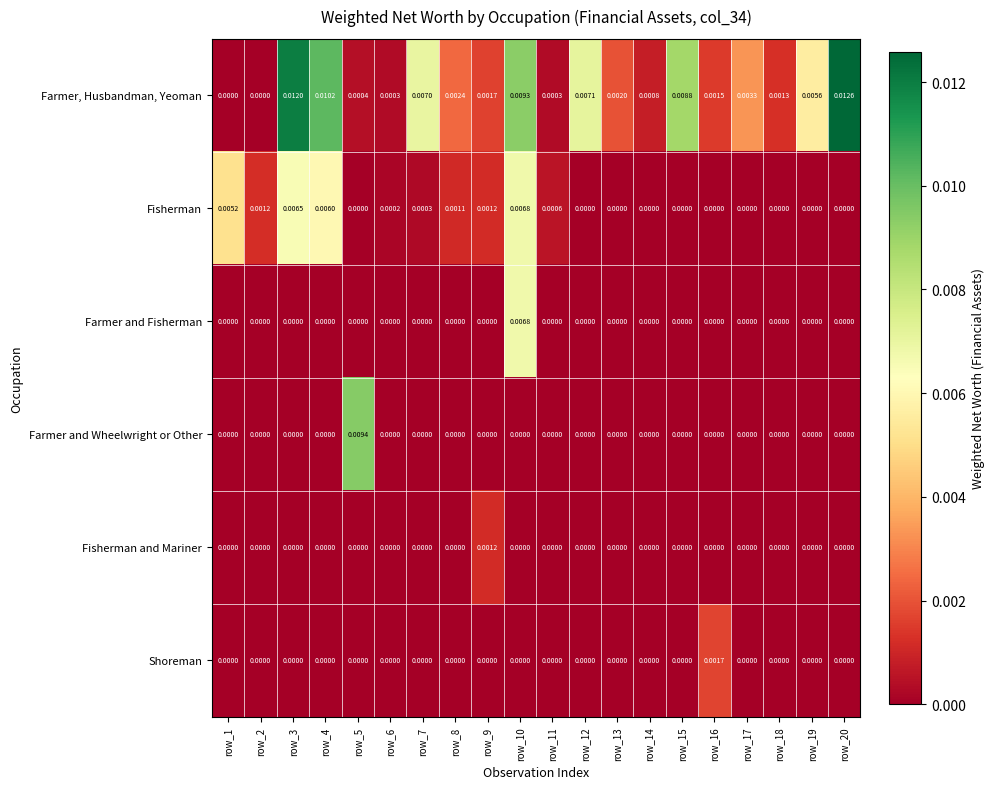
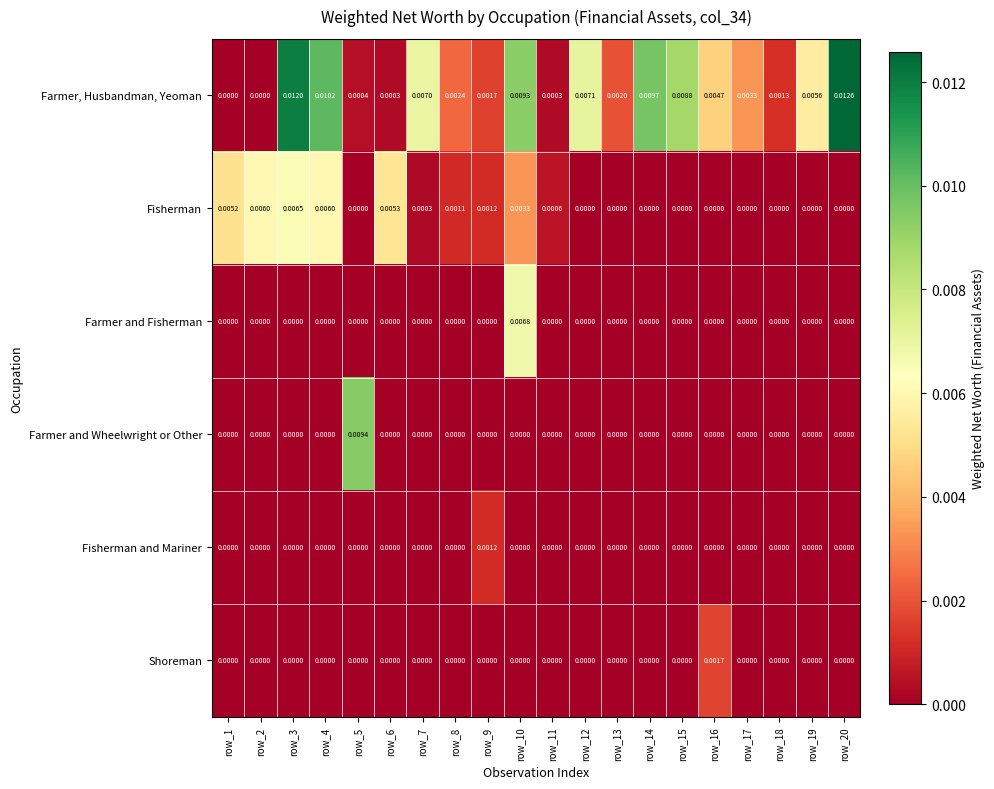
Farmer, Husbandman, Yeoman, row_14: 0.0008 -> 0.0097
Farmer, Husbandman, Yeoman, row_16: 0.0015 -> 0.0047
Fisherman, row_2: 0.0012 -> 0.0060
Fisherman, row_6: 0.0002 -> 0.0053
Fisherman, row_10: 0.0068 -> 0.0033
